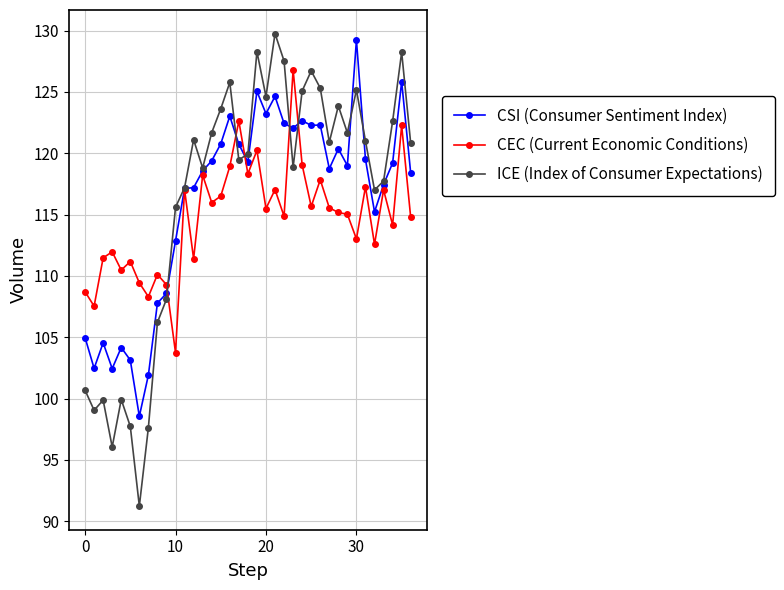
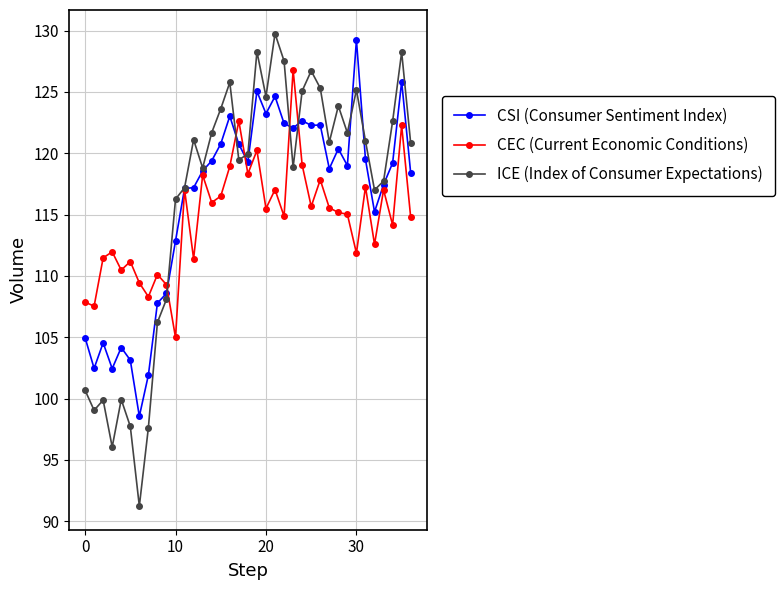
CEC (Current Economic Conditions), 0: 108.7 -> 107.9
CEC (Current Economic Conditions), 10: 103.7 -> 105.0
ICE (Index of Consumer Expectations), 10: 115.6 -> 116.3
CEC (Current Economic Conditions), 30: 113.0 -> 111.9
